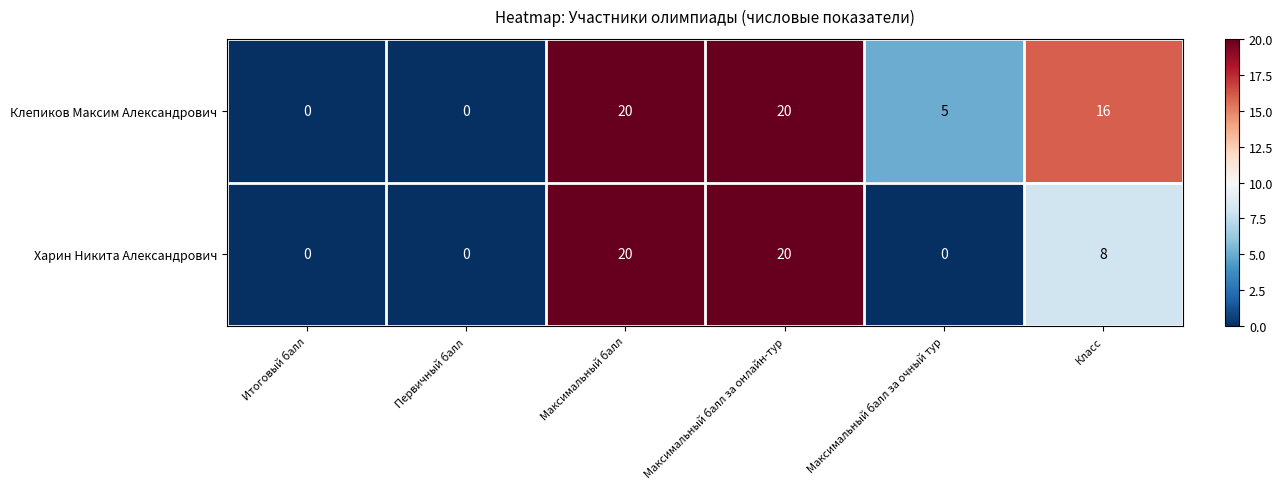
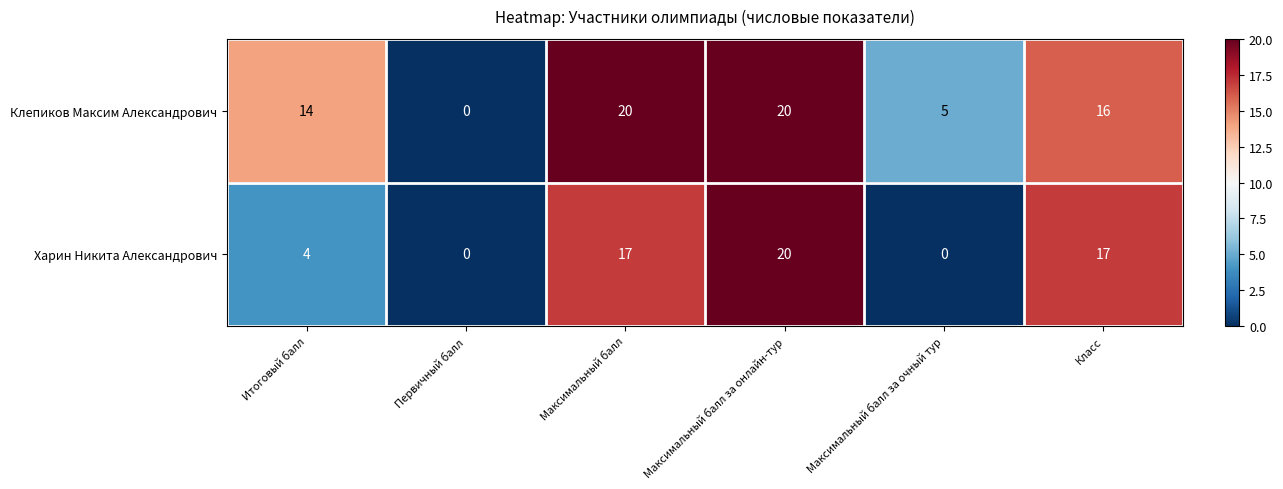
Клепиков Максим Александрович, Итоговый балл: 0 -> 14
Харин Никита Александрович, Итоговый балл: 0 -> 4
Харин Никита Александрович, Максимальный балл: 20 -> 17
Харин Никита Александрович, Класс: 8 -> 17
